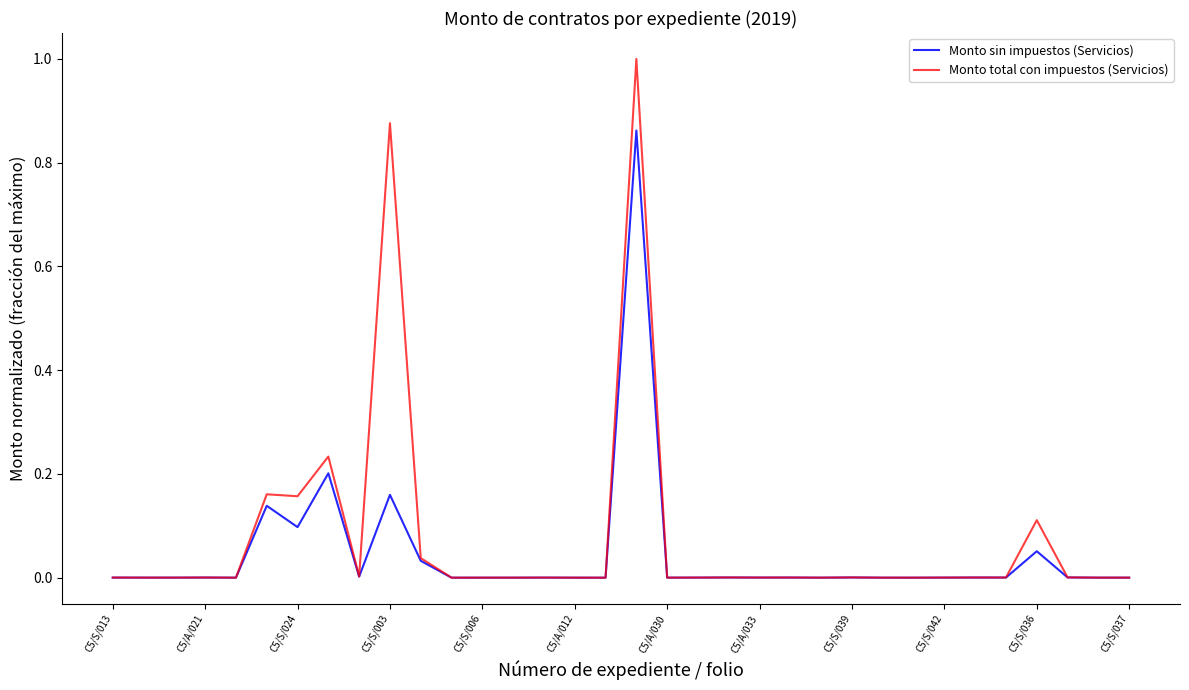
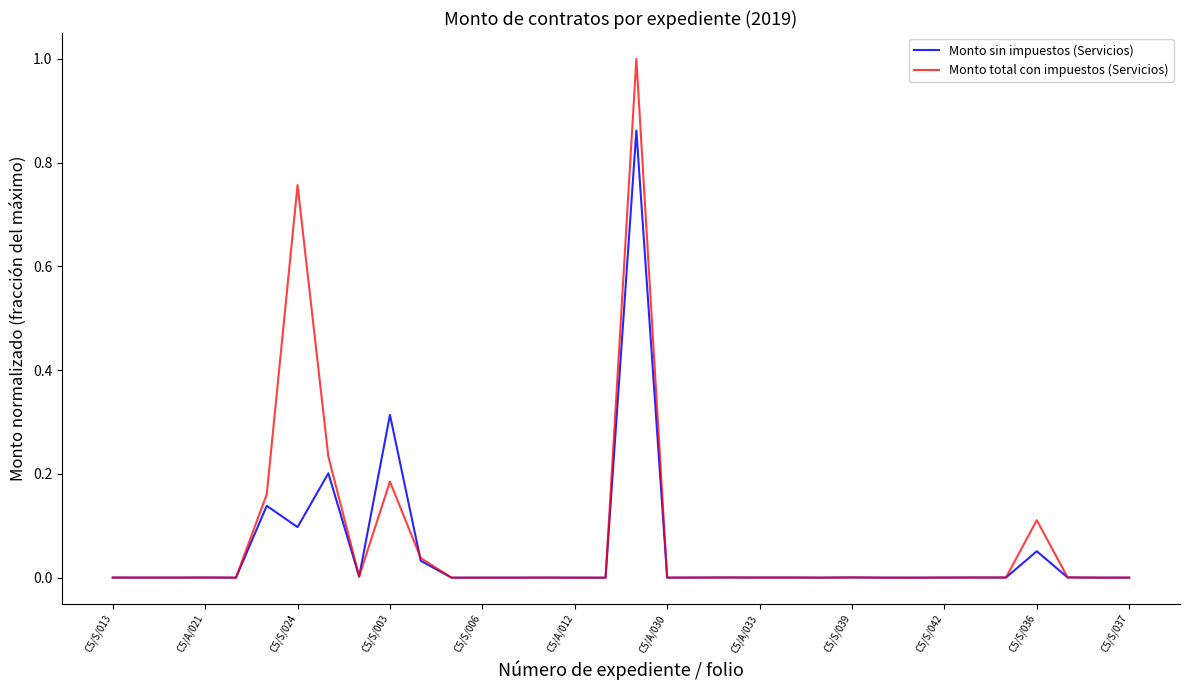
Monto total con impuestos (Servicios), C5/S/024: 0.16 -> 0.76
Monto sin impuestos (Servicios), C5/S/003: 0.16 -> 0.31
Monto total con impuestos (Servicios), C5/S/003: 0.88 -> 0.19
